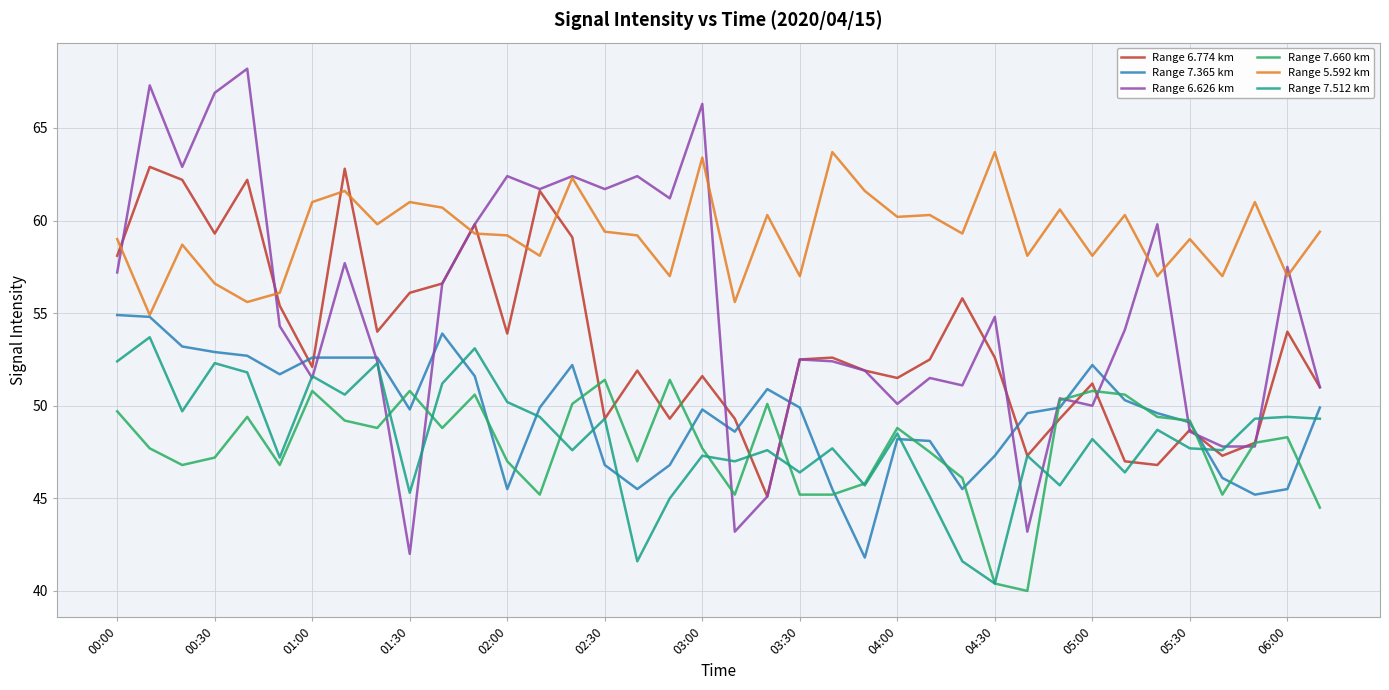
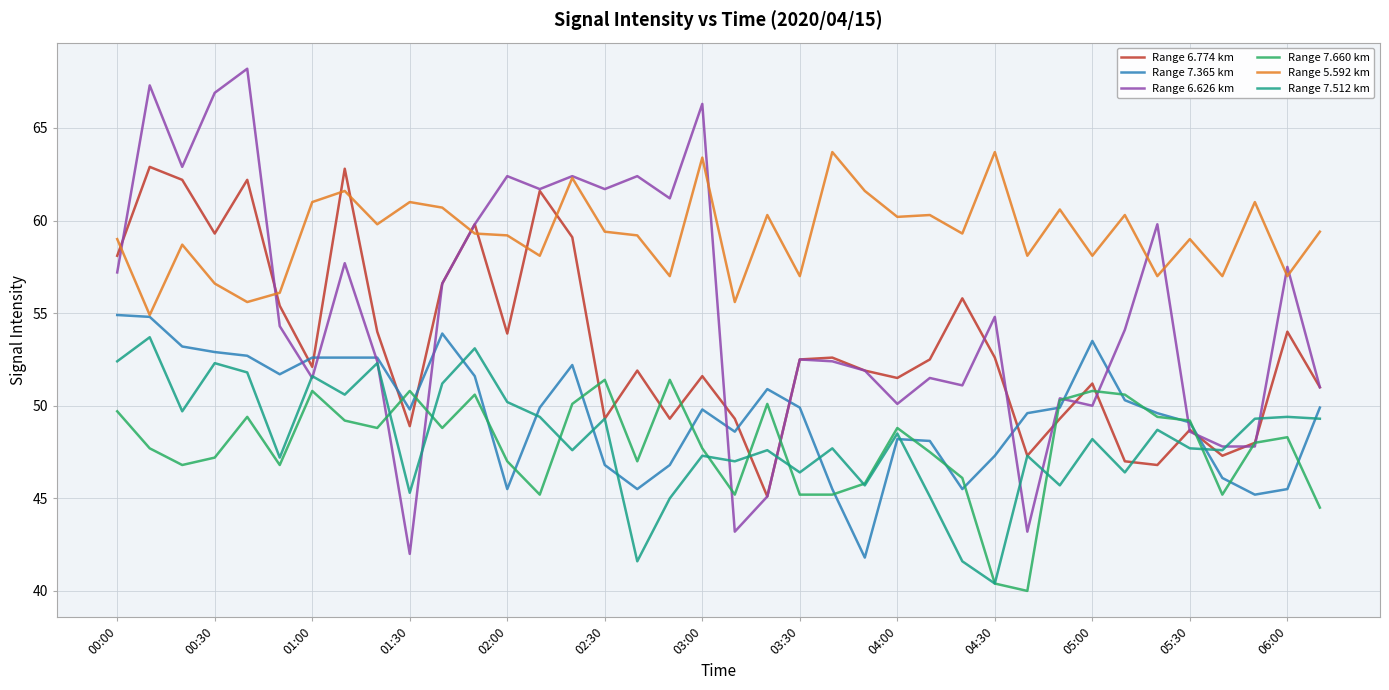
Range 6.774 km, 01:30: 56.1 -> 48.9
Range 7.365 km, 05:00: 52.2 -> 53.5
